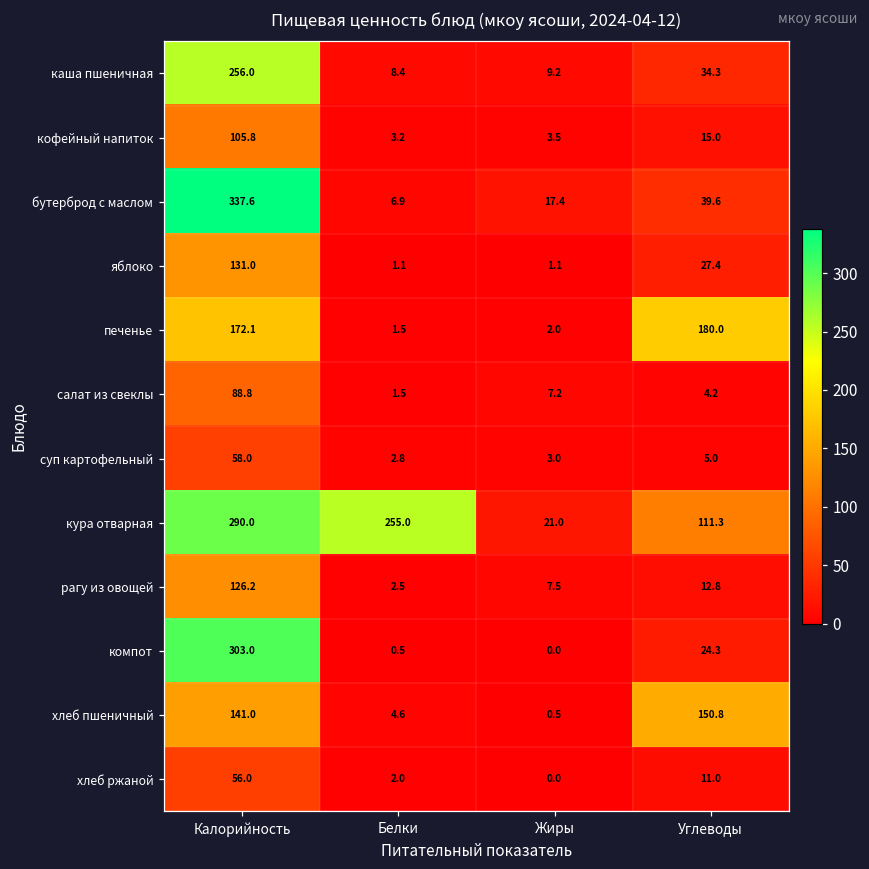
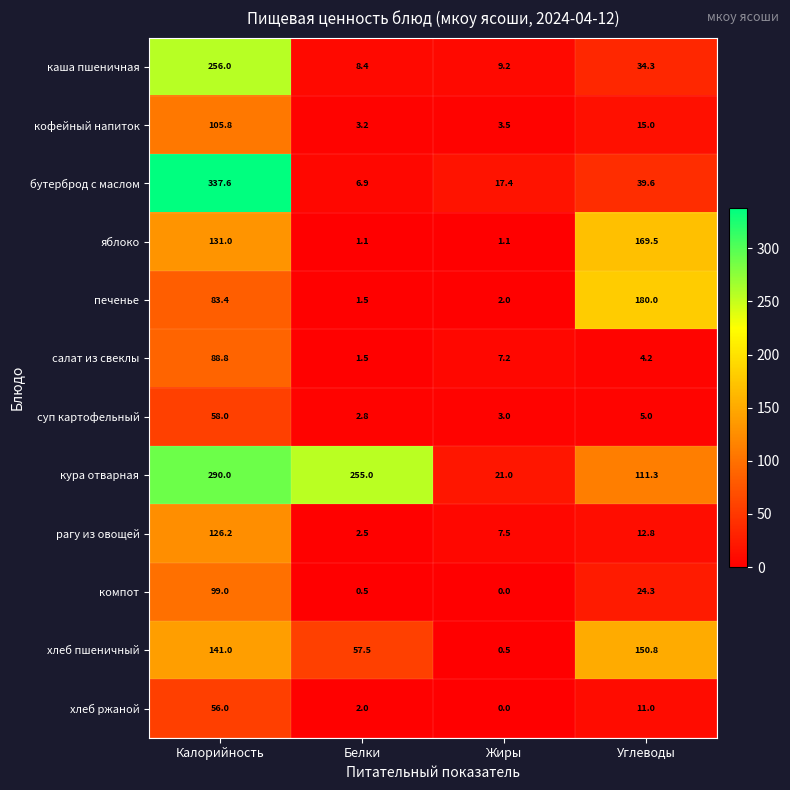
яблоко, Углеводы: 27.4 -> 169.5
печенье, Калорийность: 172.1 -> 83.4
компот, Калорийность: 303.0 -> 99.0
хлеб пшеничный, Белки: 4.6 -> 57.5
